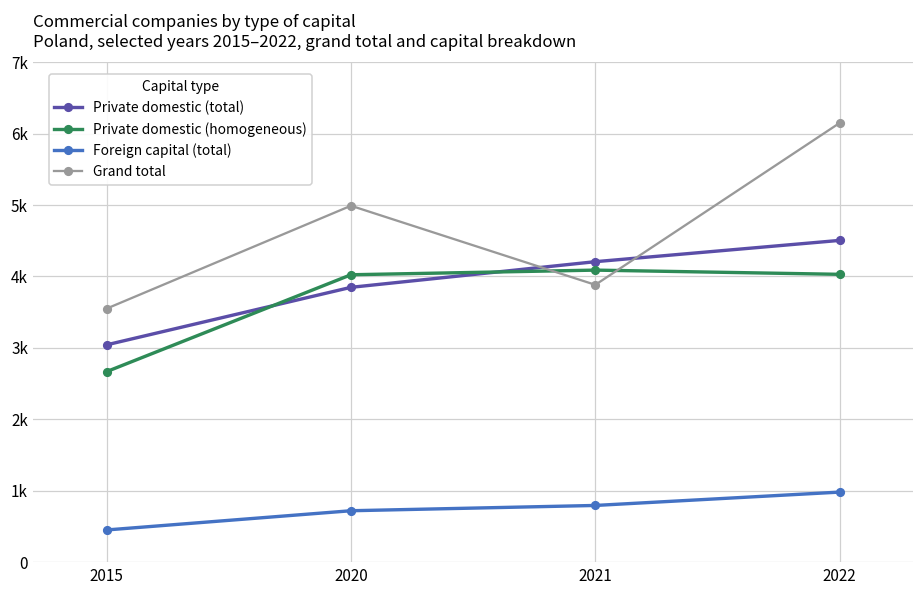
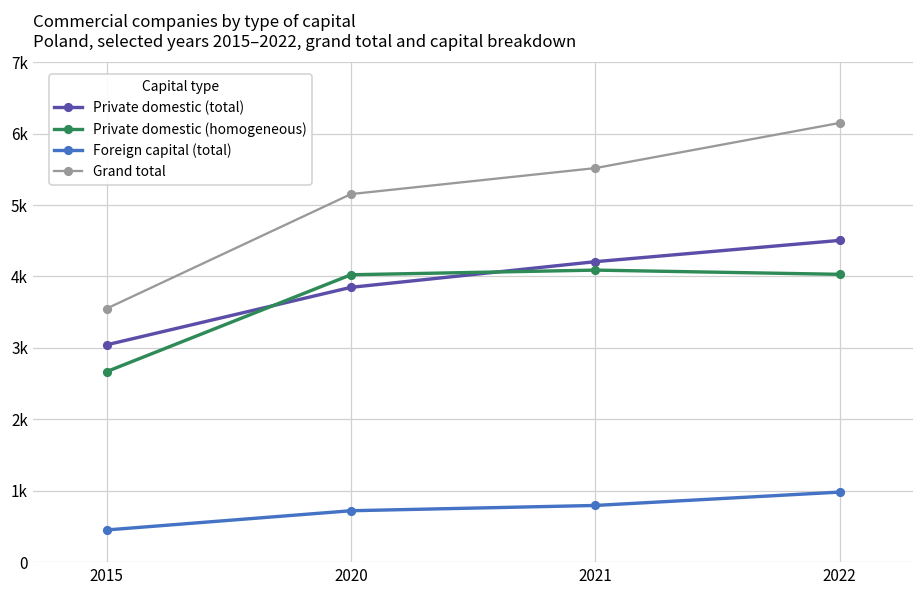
Grand total, 2020: 5000 -> 5200
Grand total, 2021: 3900 -> 5500
